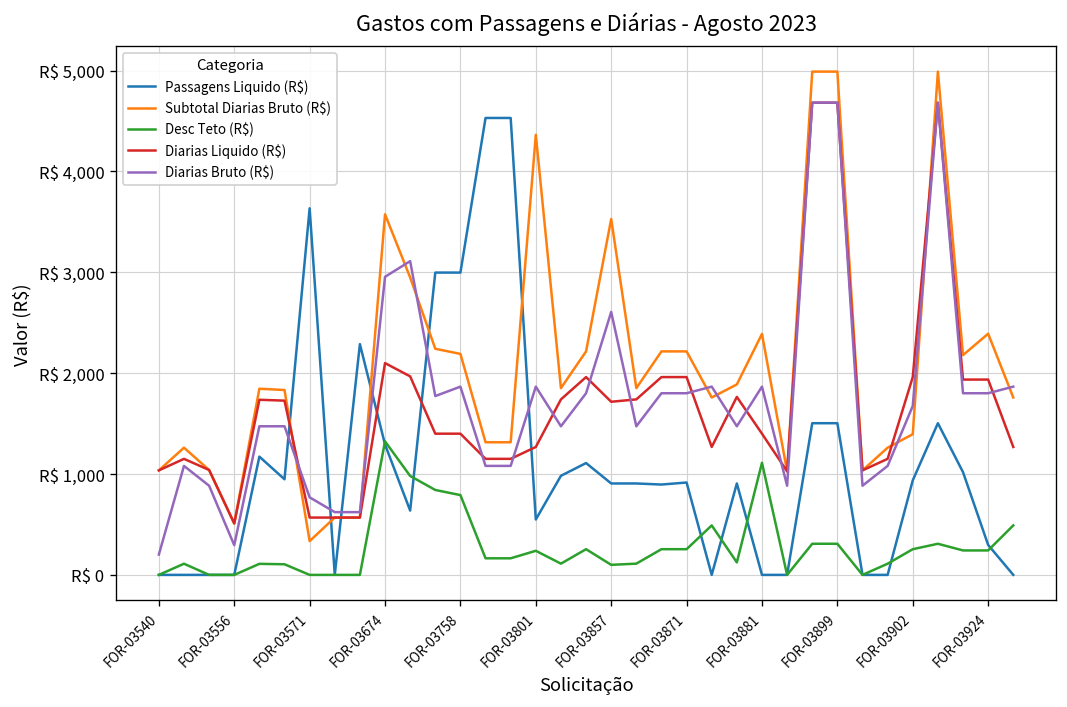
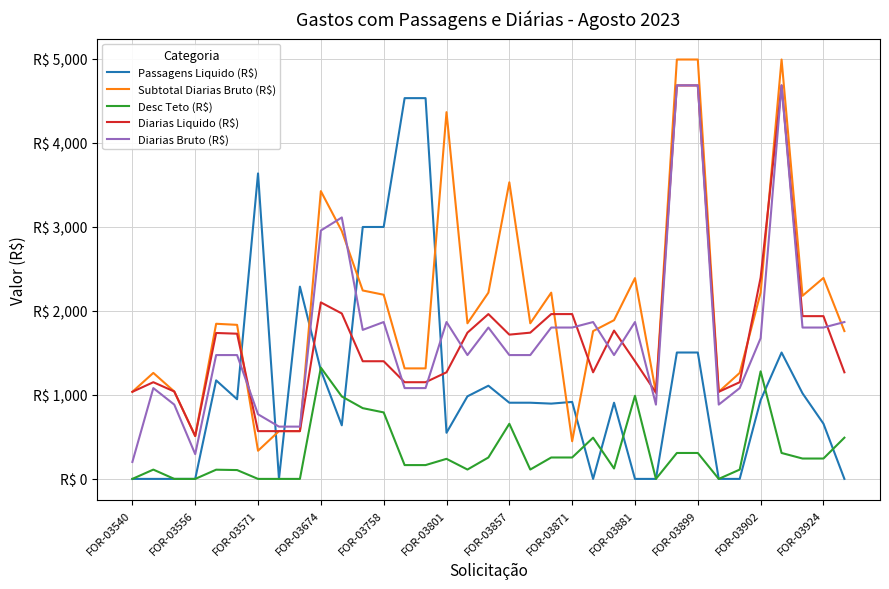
Subtotal Diarias Bruto (R$), FOR-03674: R$ 3,600 -> R$ 3,400
Desc Teto (R$), FOR-03857: R$ 100 -> R$ 700
Diarias Bruto (R$), FOR-03857: R$ 2,600 -> R$ 1,500
Subtotal Diarias Bruto (R$), FOR-03871: R$ 2,200 -> R$ 400
Desc Teto (R$), FOR-03881: R$ 1,100 -> R$ 1,000
Subtotal Diarias Bruto (R$), FOR-03902: R$ 1,400 -> R$ 2,200
Desc Teto (R$), FOR-03902: R$ 300 -> R$ 1,300
Diarias Liquido (R$), FOR-03902: R$ 2,000 -> R$ 2,400
Passagens Liquido (R$), FOR-03924: R$ 300 -> R$ 700
